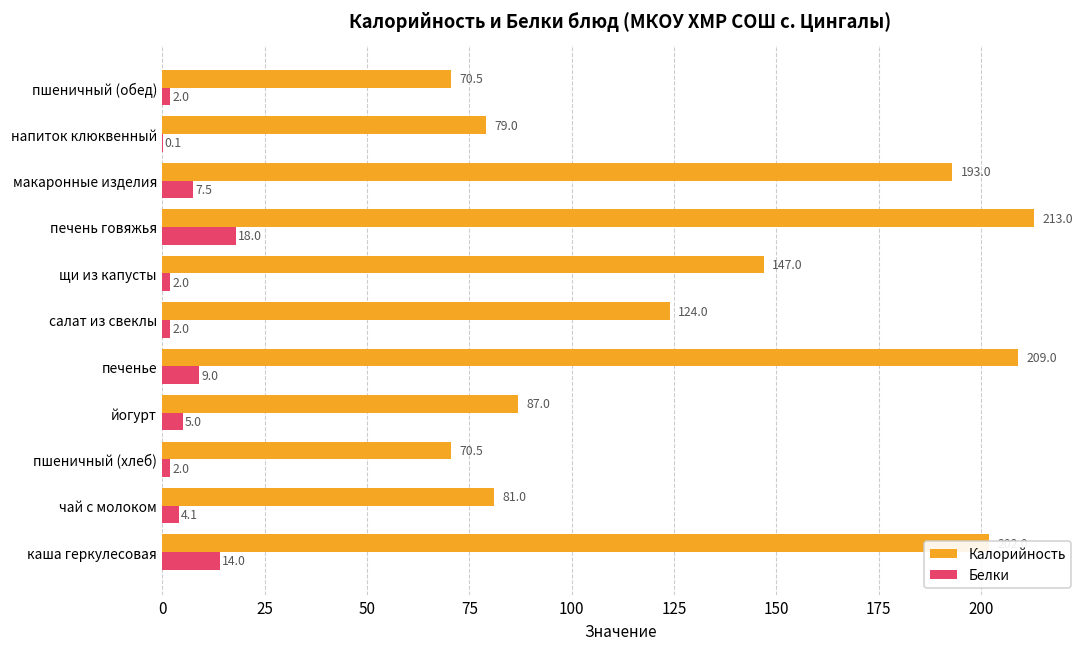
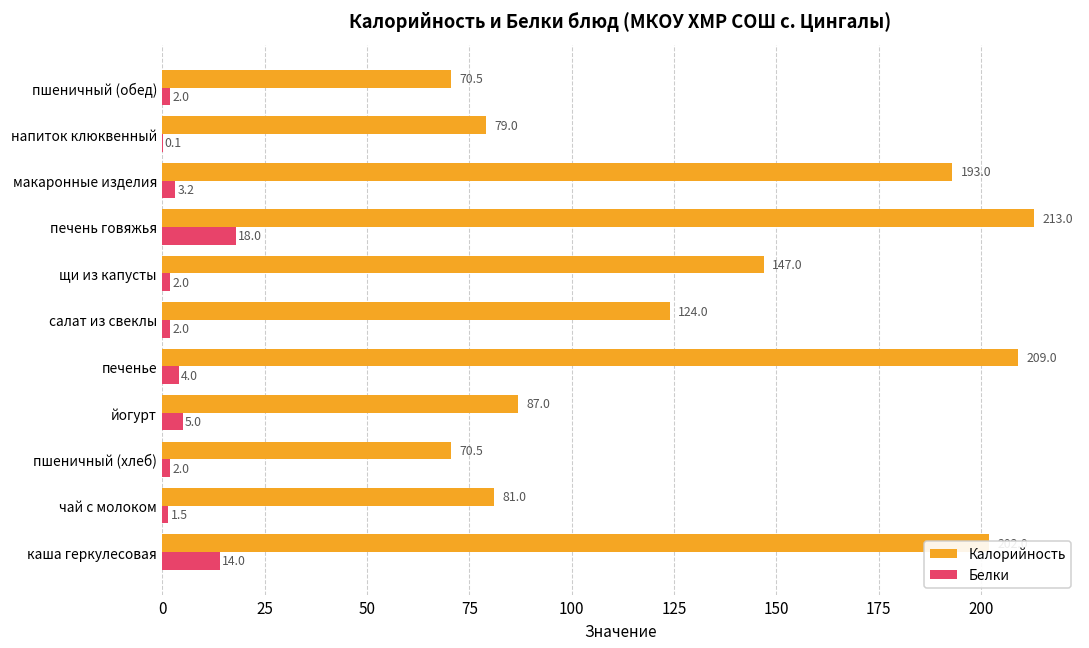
Белки, макаронные изделия: 7.5 -> 3.2
Белки, печенье: 9.0 -> 4.0
Белки, чай с молоком: 4.1 -> 1.5
